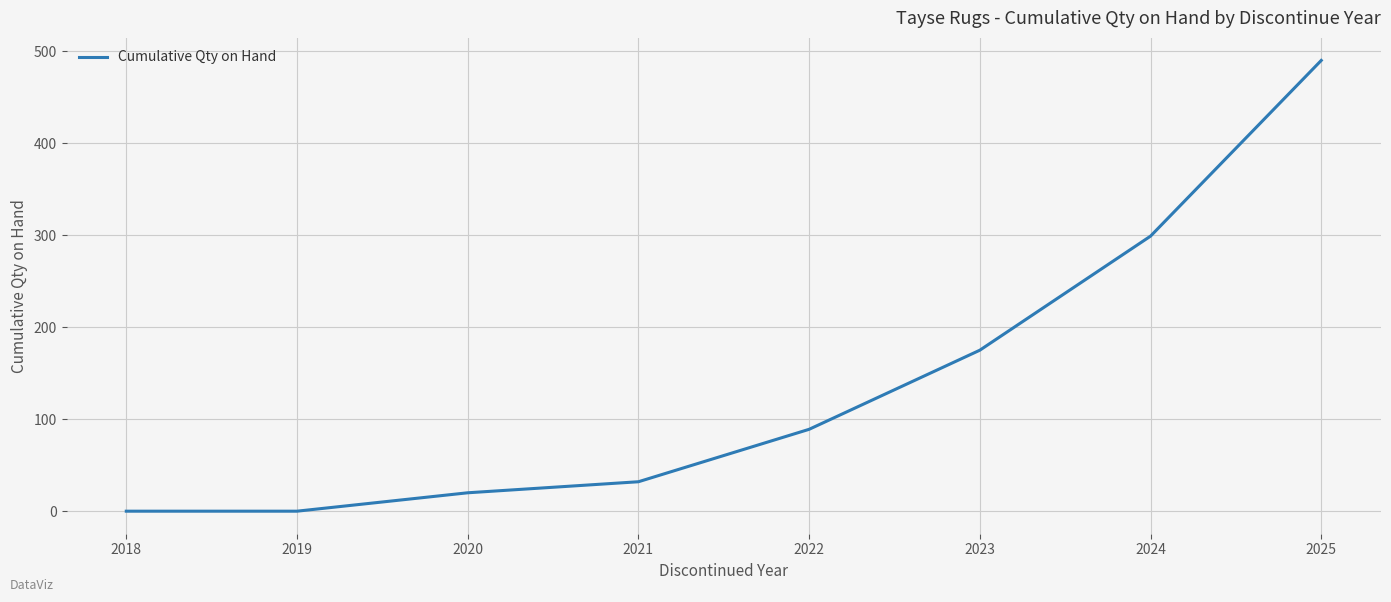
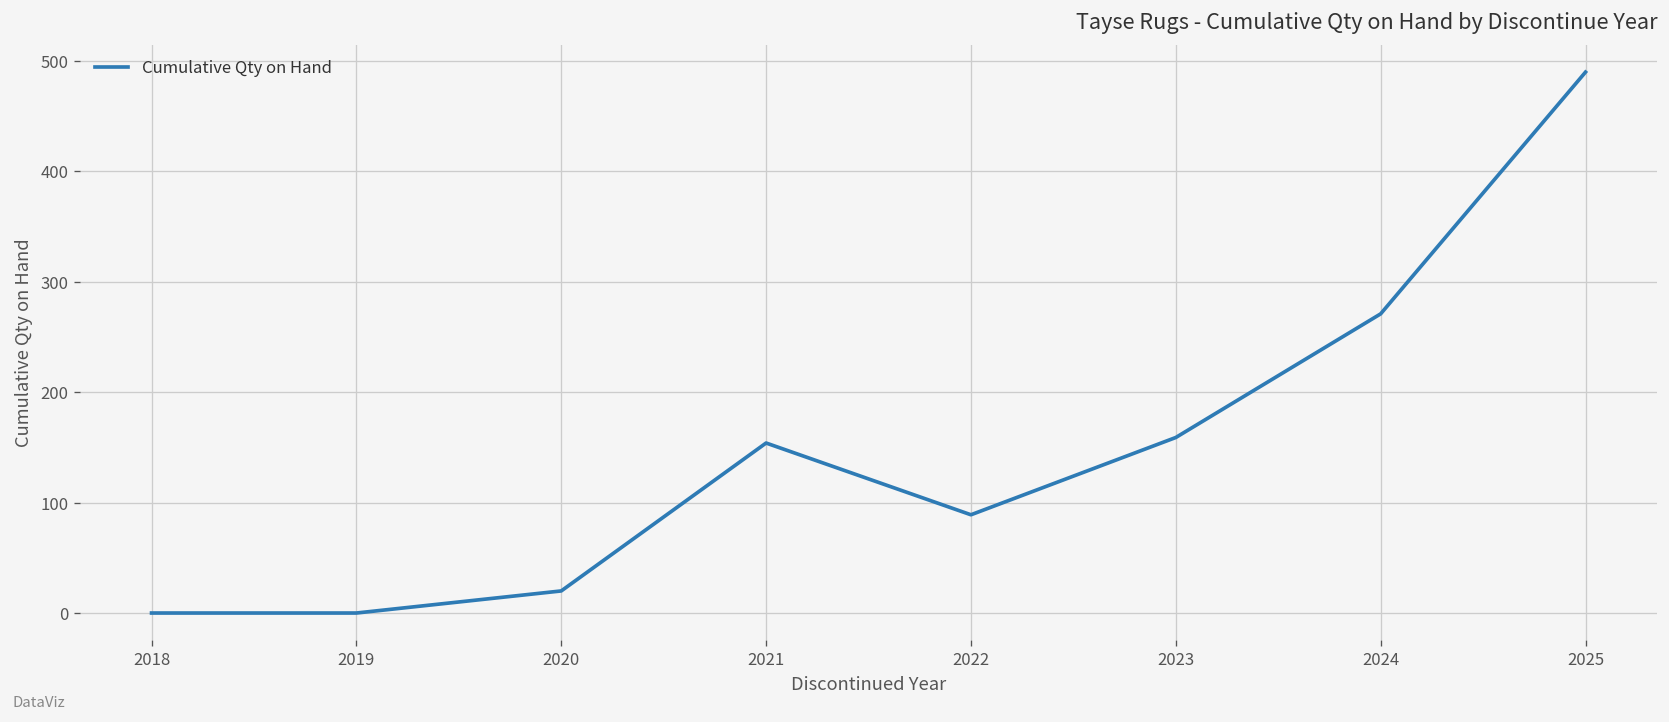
2021: 30 -> 150
2023: 180 -> 160
2024: 300 -> 270
